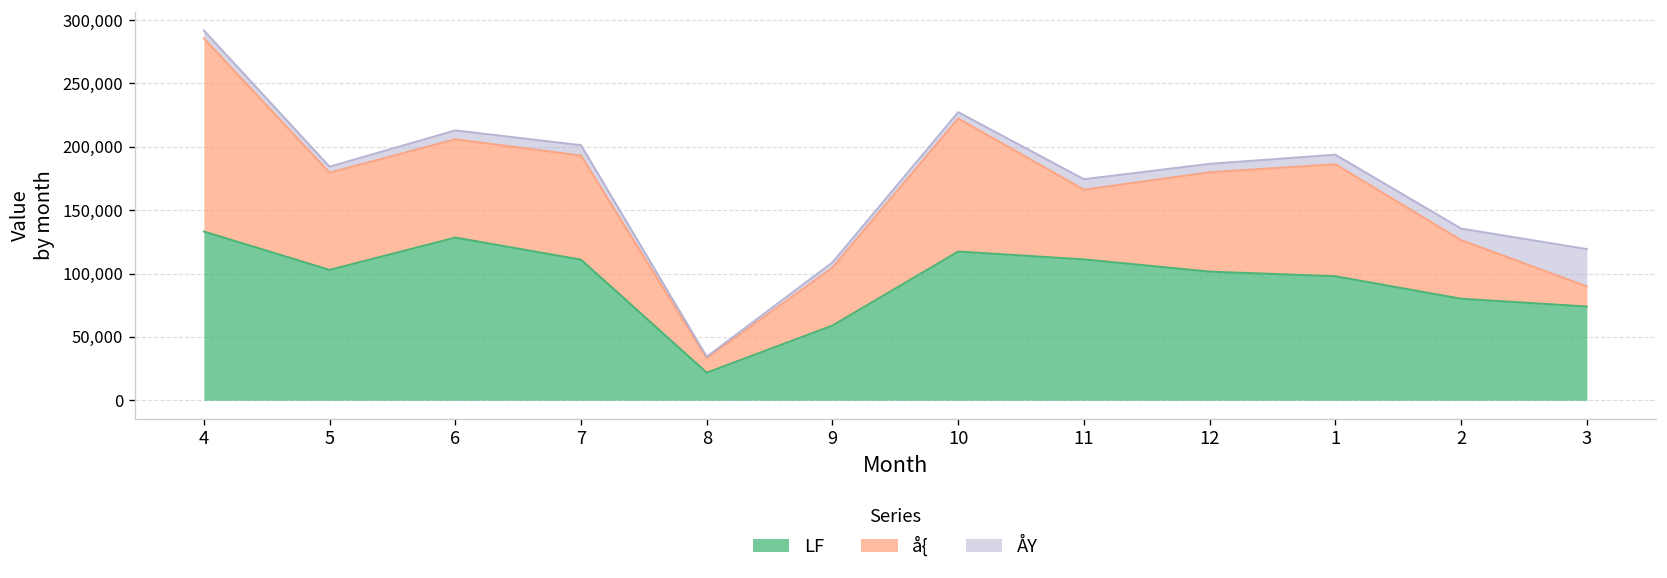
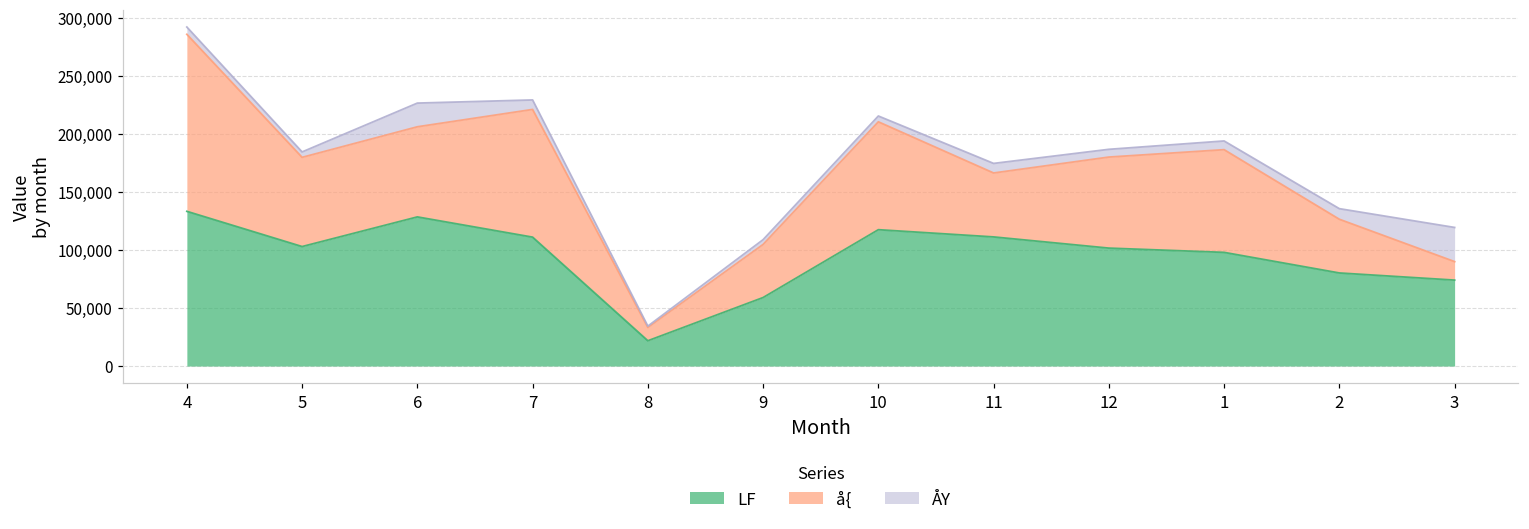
ÅY, 6: 7,000 -> 20,000
å{, 7: 82,000 -> 110,000
å{, 10: 105,000 -> 93,000
